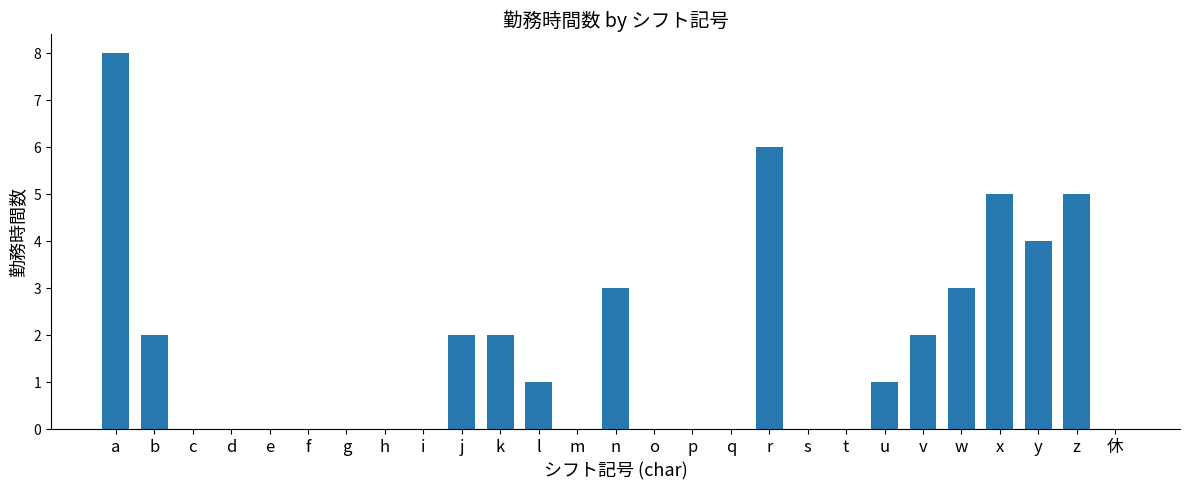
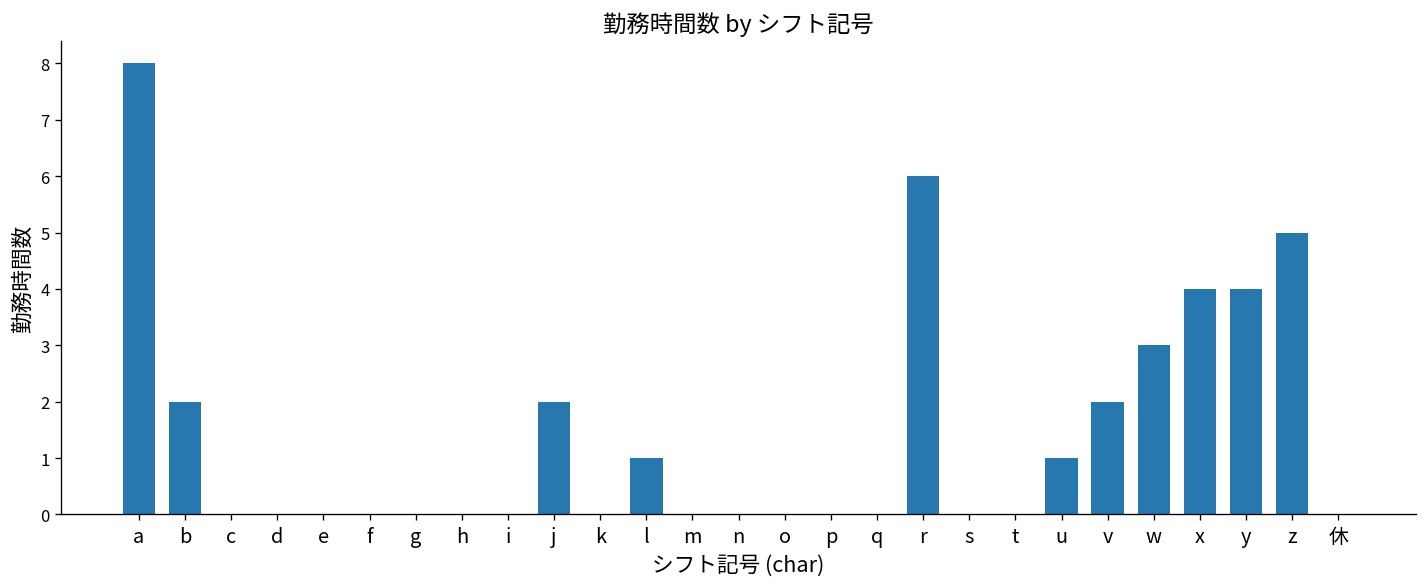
k: 2 -> 0
n: 3 -> 0
x: 5 -> 4
